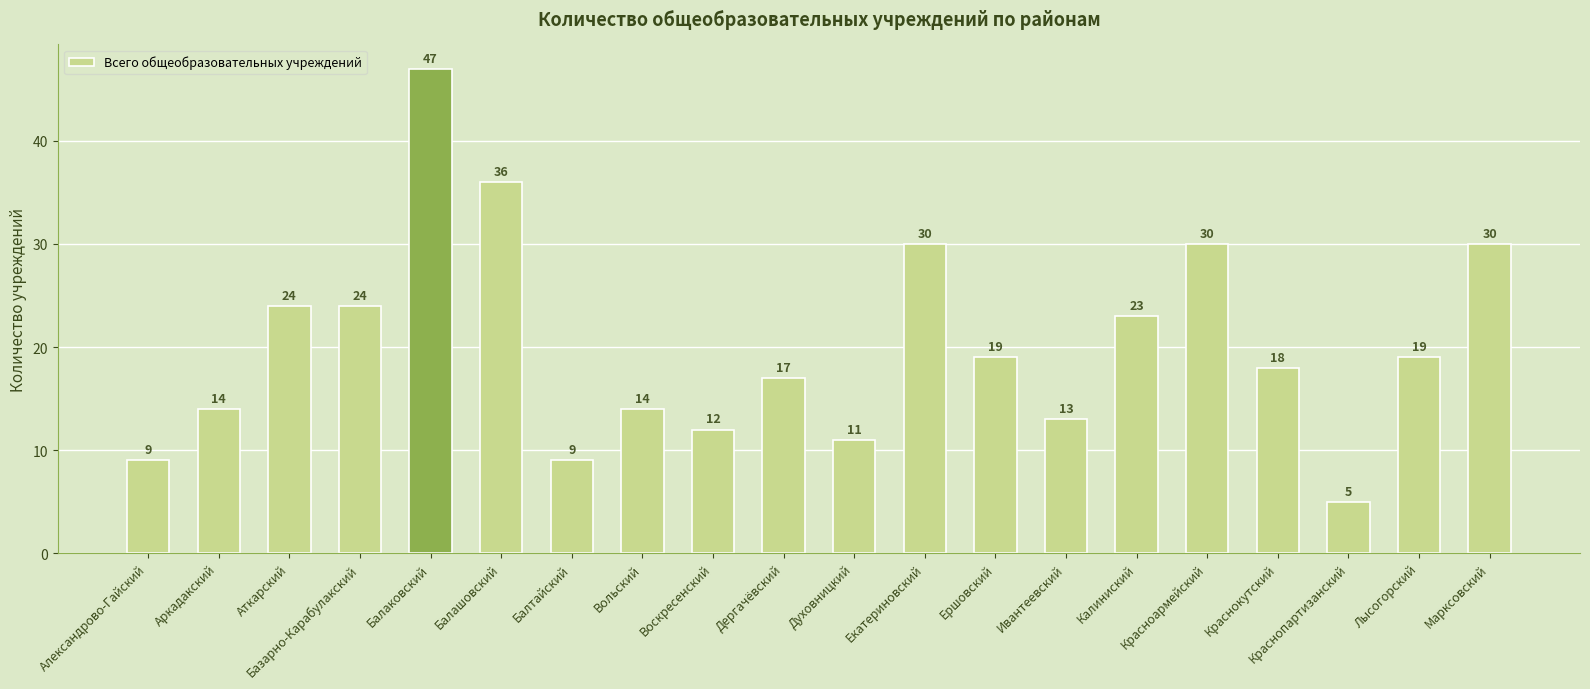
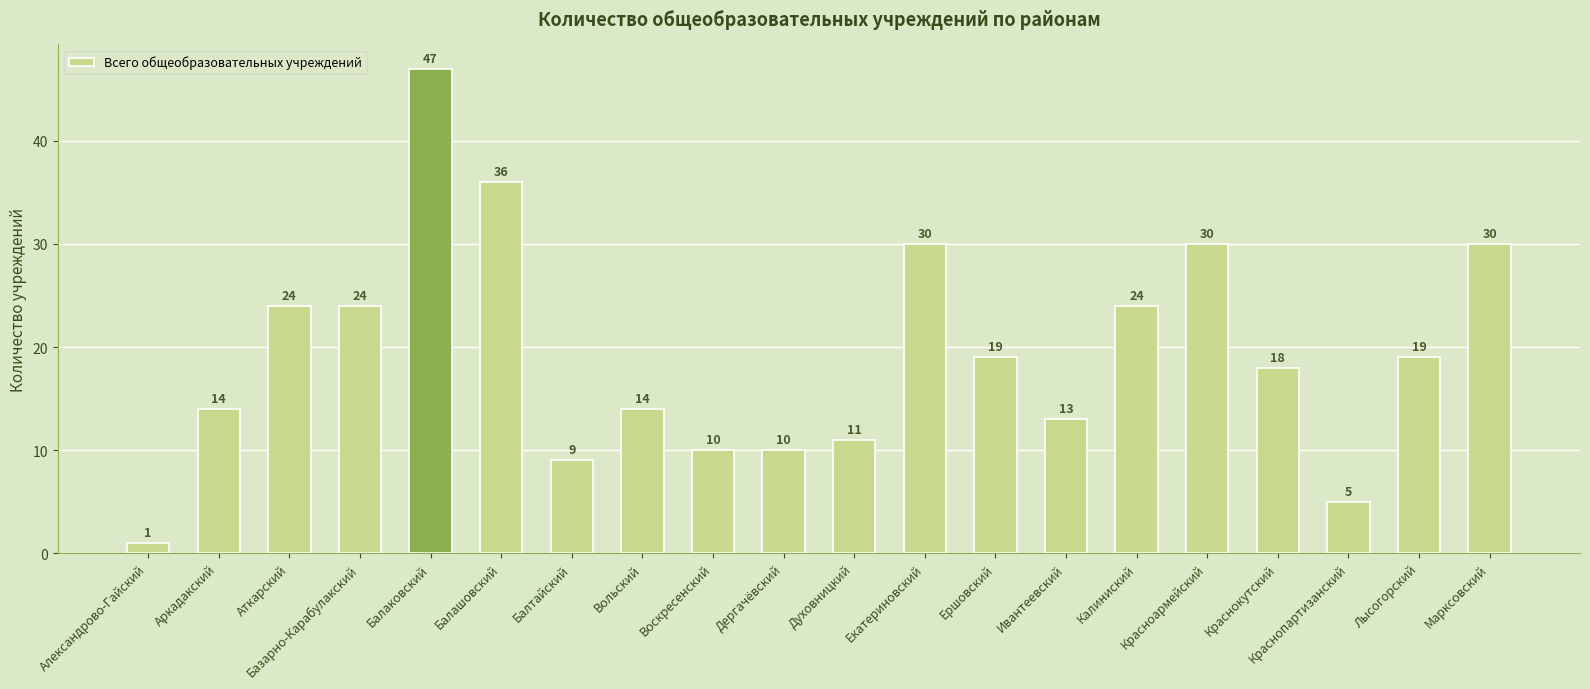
Александрово-Гайский: 9 -> 1
Воскресенский: 12 -> 10
Дергачёвский: 17 -> 10
Калиниский: 23 -> 24
